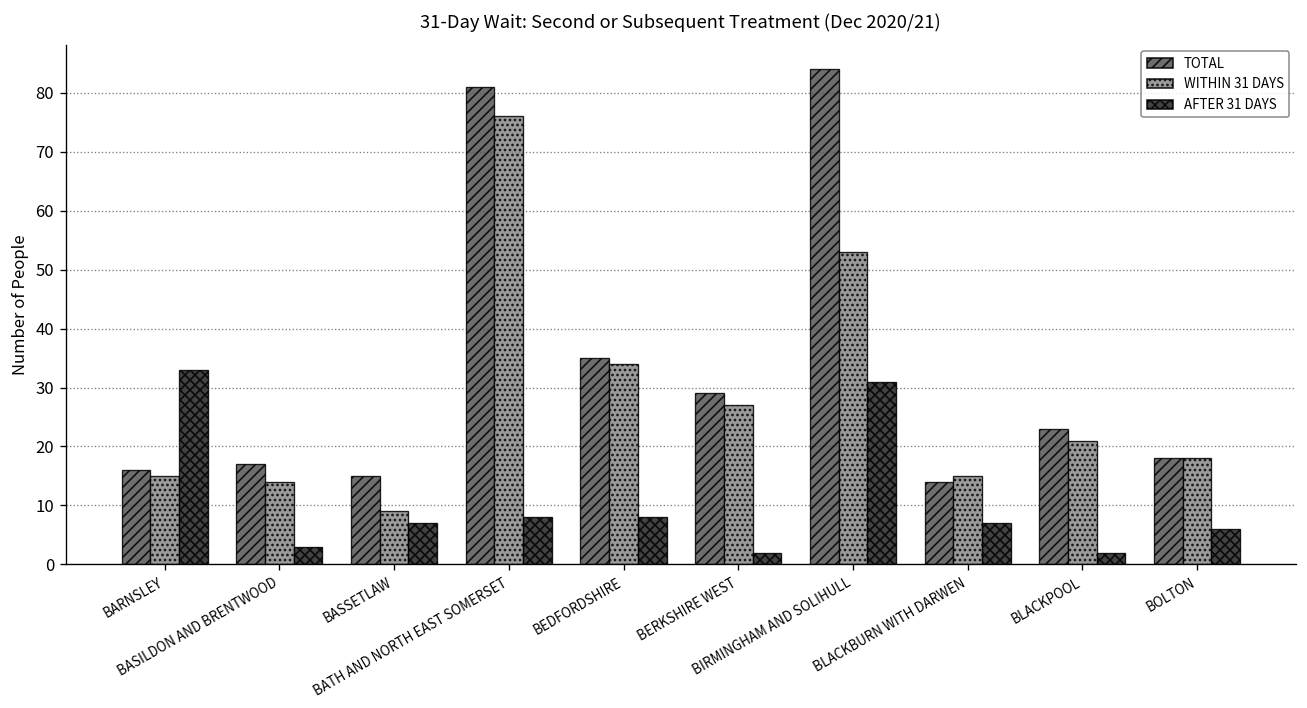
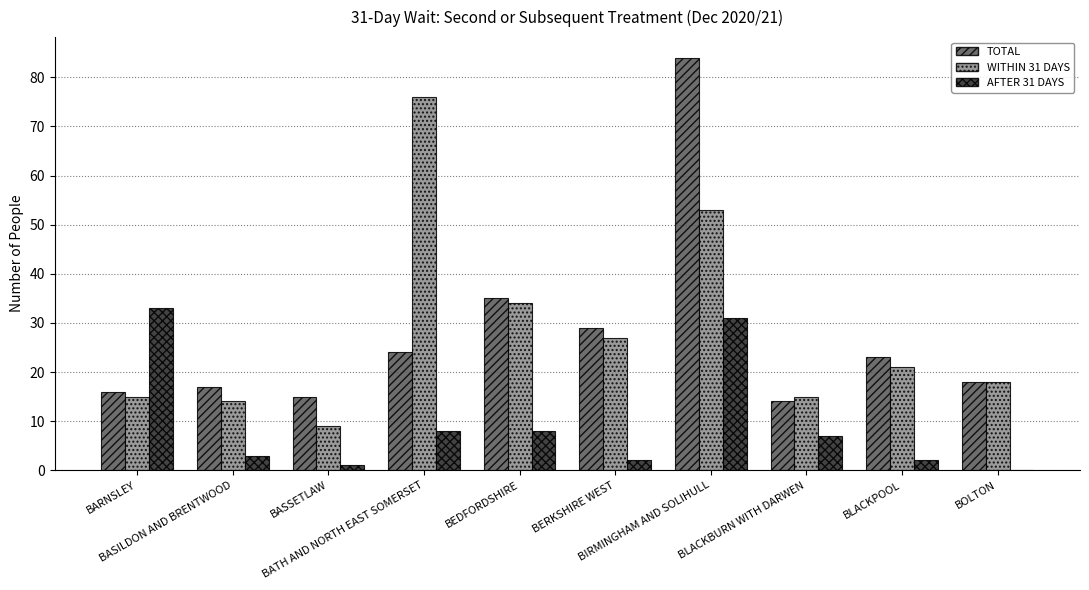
AFTER 31 DAYS, BASSETLAW: 7 -> 1
TOTAL, BATH AND NORTH EAST SOMERSET: 81 -> 24
AFTER 31 DAYS, BOLTON: 6 -> 0
